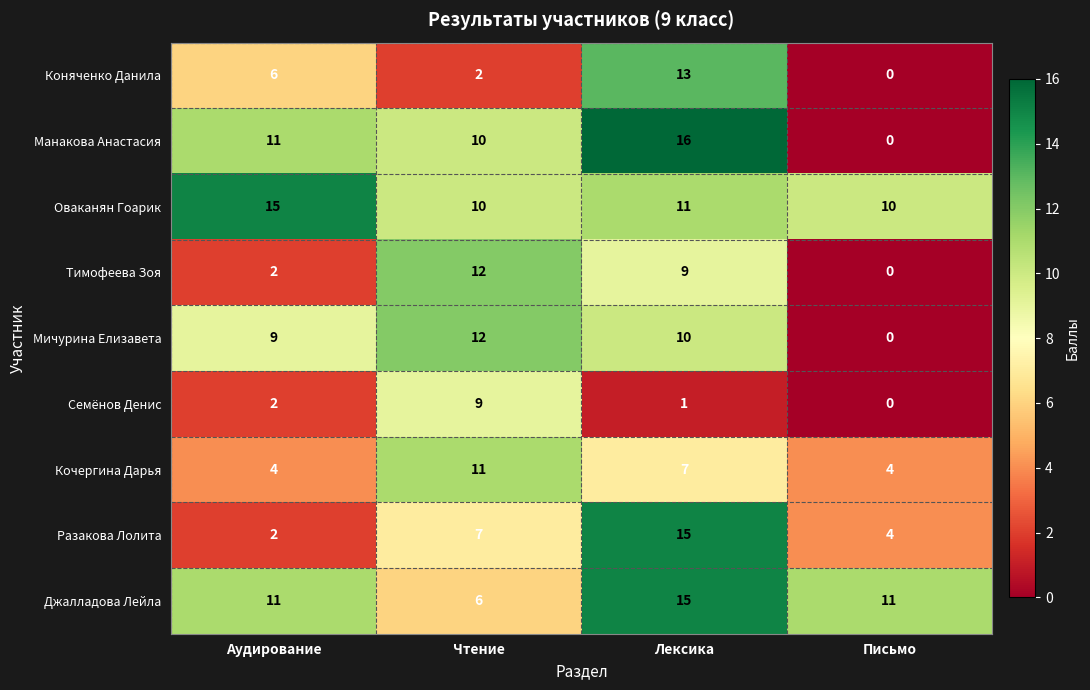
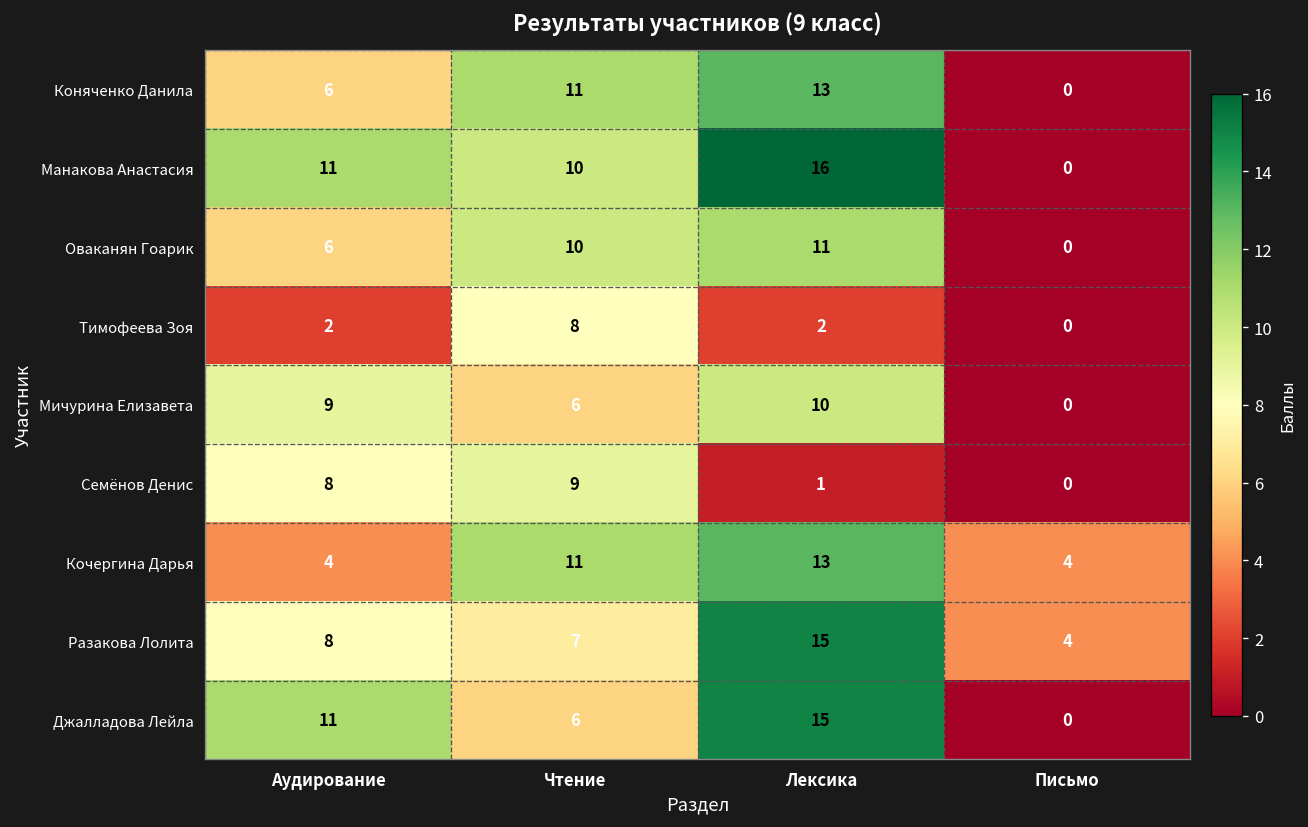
Коняченко Данила, Чтение: 2 -> 11
Оваканян Гоарик, Аудирование: 15 -> 6
Оваканян Гоарик, Письмо: 10 -> 0
Тимофеева Зоя, Чтение: 12 -> 8
Тимофеева Зоя, Лексика: 9 -> 2
Мичурина Елизавета, Чтение: 12 -> 6
Семёнов Денис, Аудирование: 2 -> 8
Кочергина Дарья, Лексика: 7 -> 13
Разакова Лолита, Аудирование: 2 -> 8
Джалладова Лейла, Письмо: 11 -> 0
